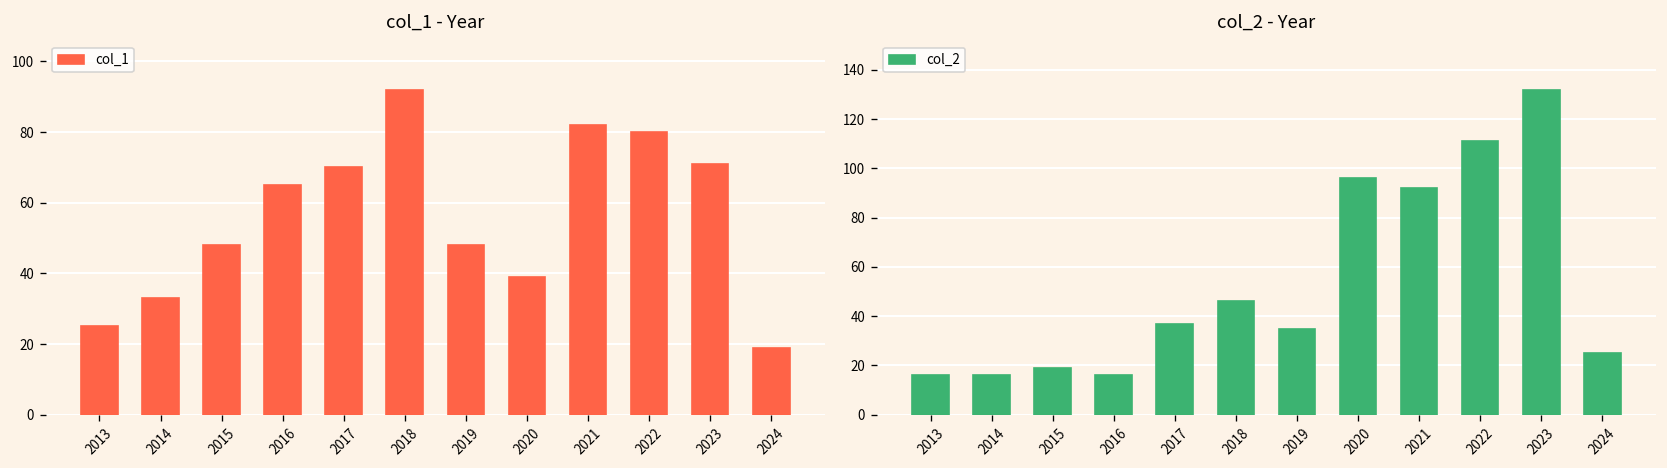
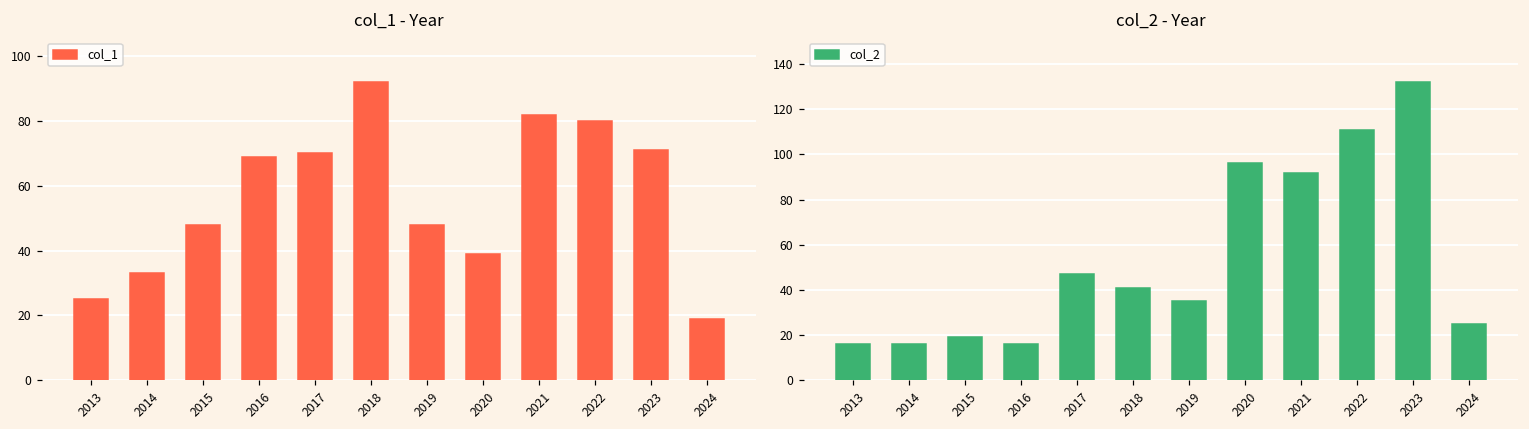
col_1 - Year, 2016: 65 -> 69
col_2 - Year, 2017: 37 -> 47
col_2 - Year, 2018: 46 -> 41
